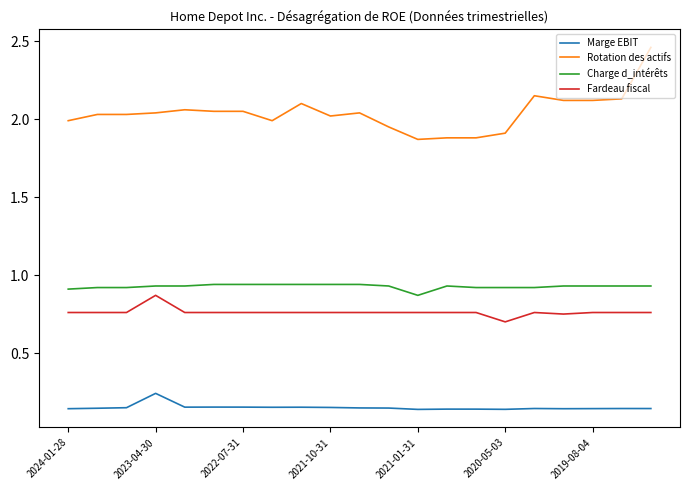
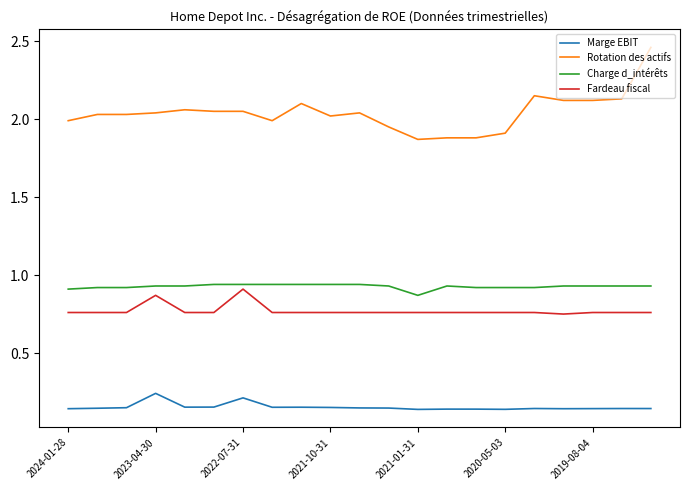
Marge EBIT, 2022-07-31: 0.15 -> 0.21
Fardeau fiscal, 2022-07-31: 0.76 -> 0.91
Fardeau fiscal, 2020-05-03: 0.70 -> 0.76
